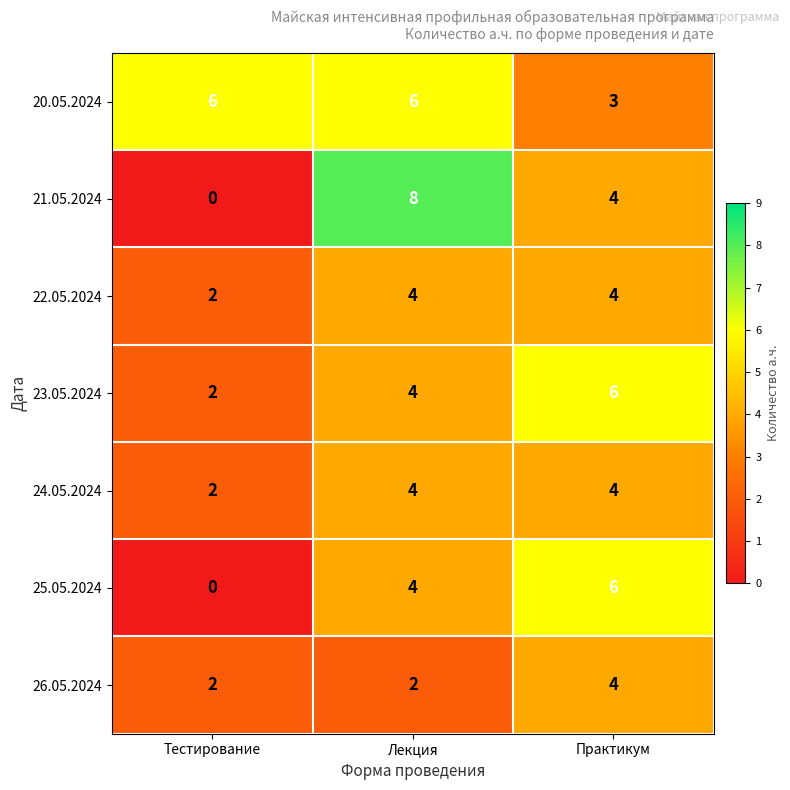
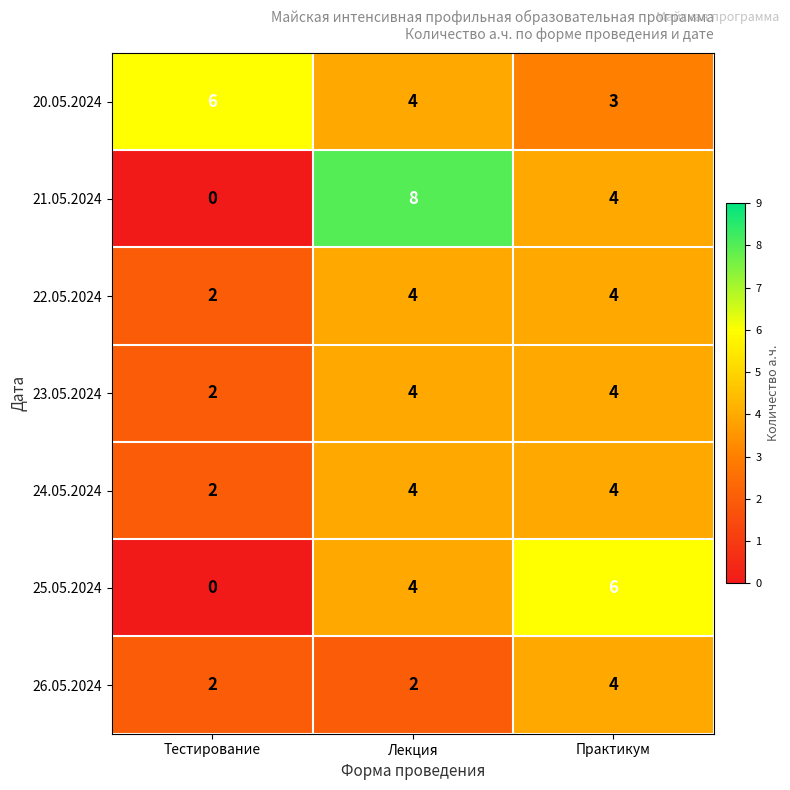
20.05.2024, Лекция: 6 -> 4
23.05.2024, Практикум: 6 -> 4
